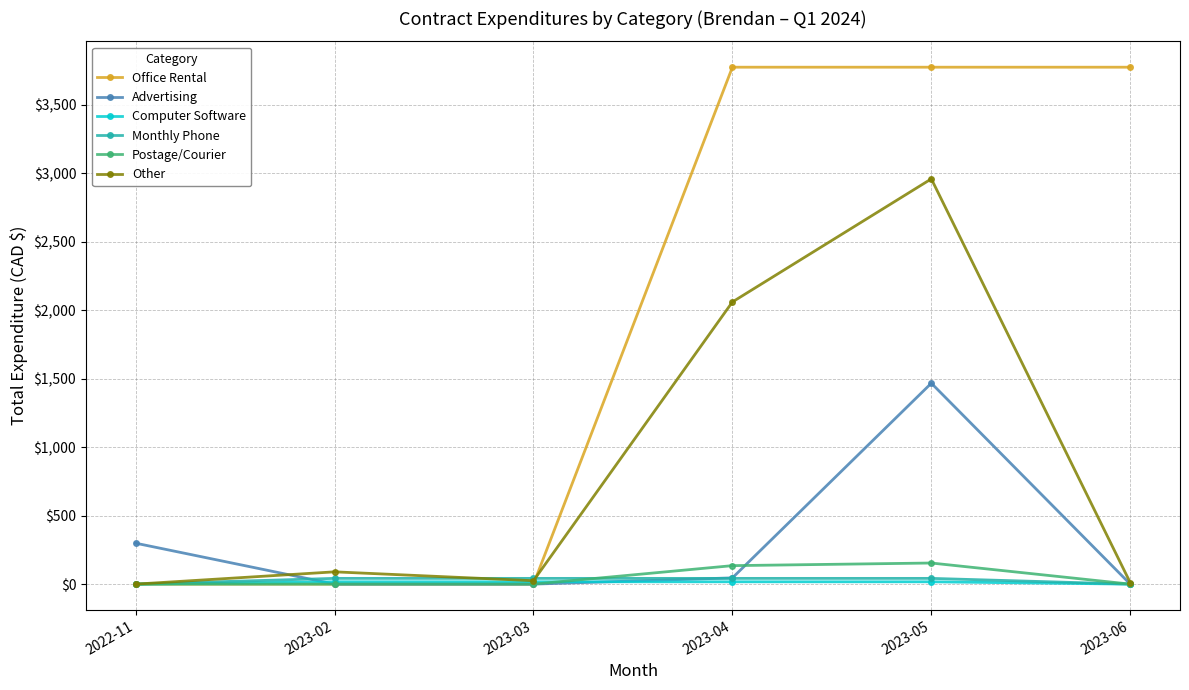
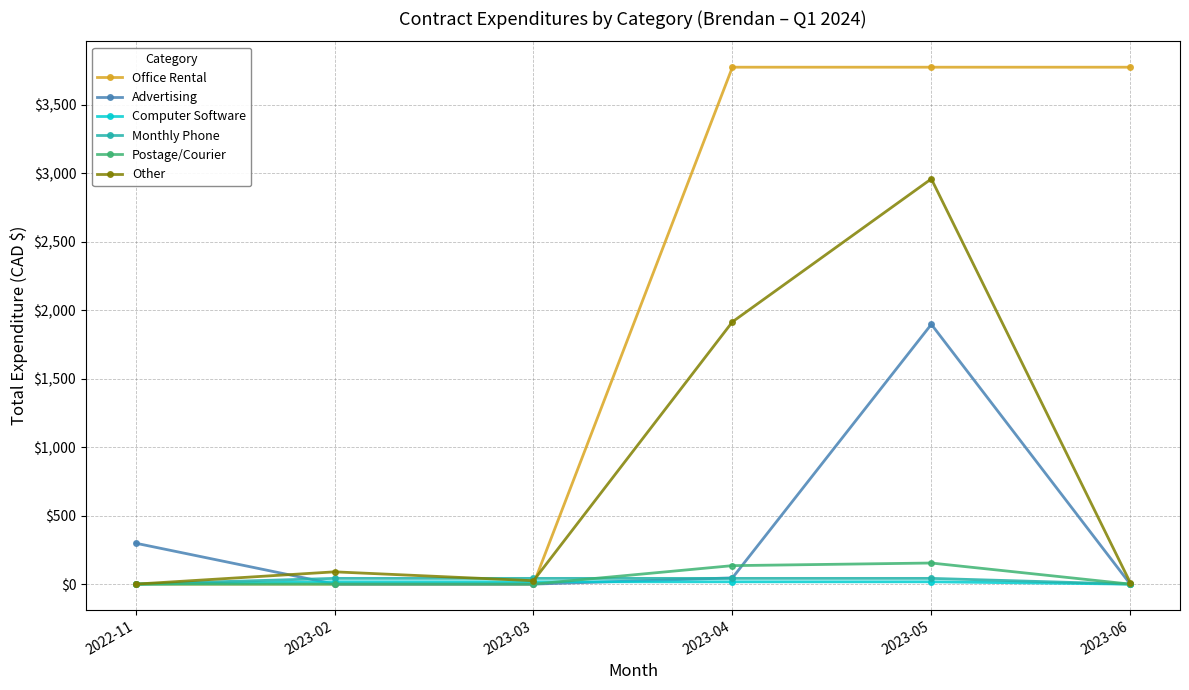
Other, 2023-04: $2,060 -> $1,920
Advertising, 2023-05: $1,470 -> $1,900
